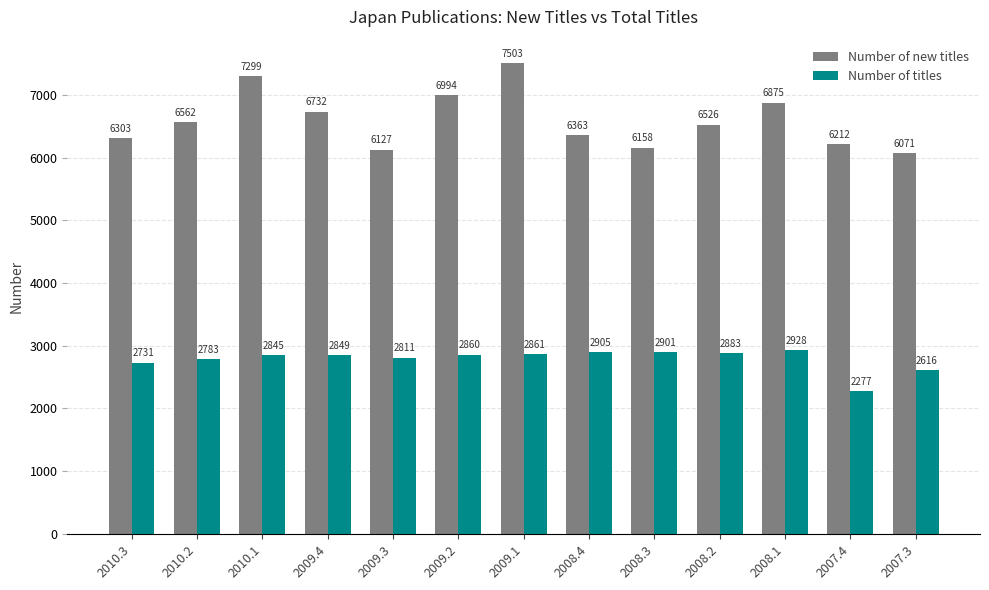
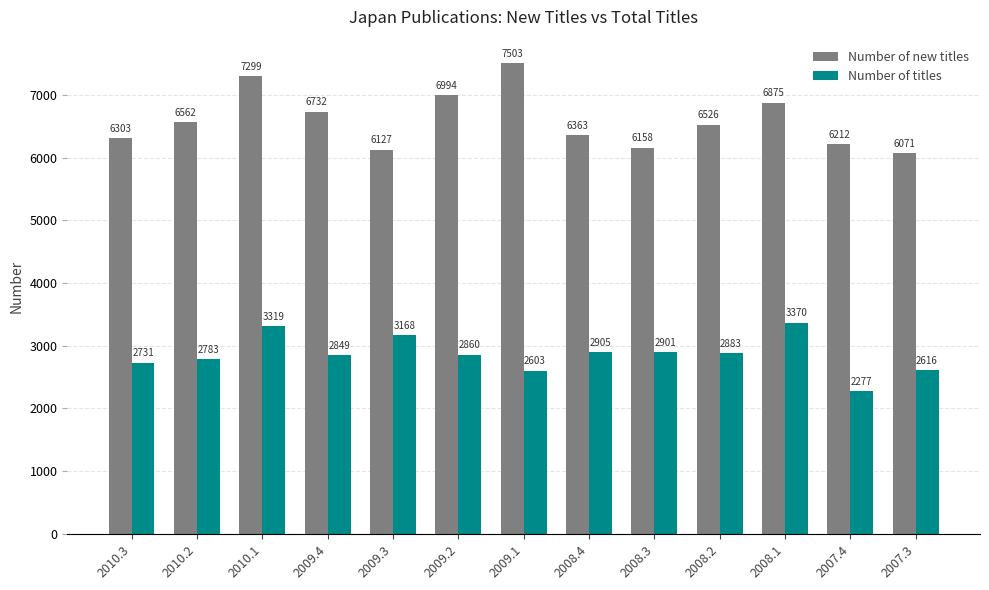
Number of titles, 2010.1: 2845 -> 3319
Number of titles, 2009.3: 2811 -> 3168
Number of titles, 2009.1: 2861 -> 2603
Number of titles, 2008.1: 2928 -> 3370
